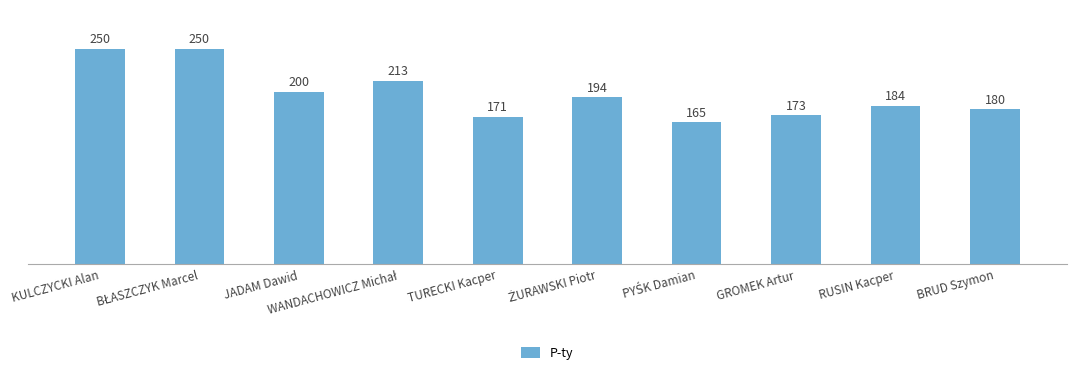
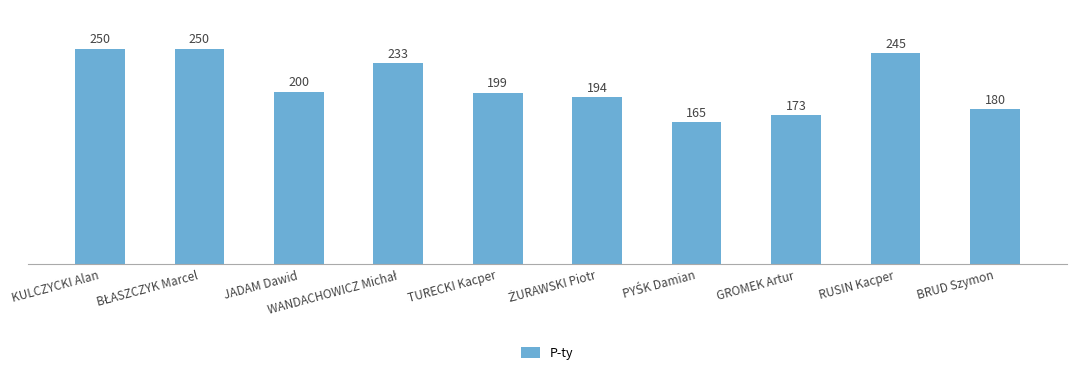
WANDACHOWICZ Michał: 213 -> 233
TURECKI Kacper: 171 -> 199
RUSIN Kacper: 184 -> 245
